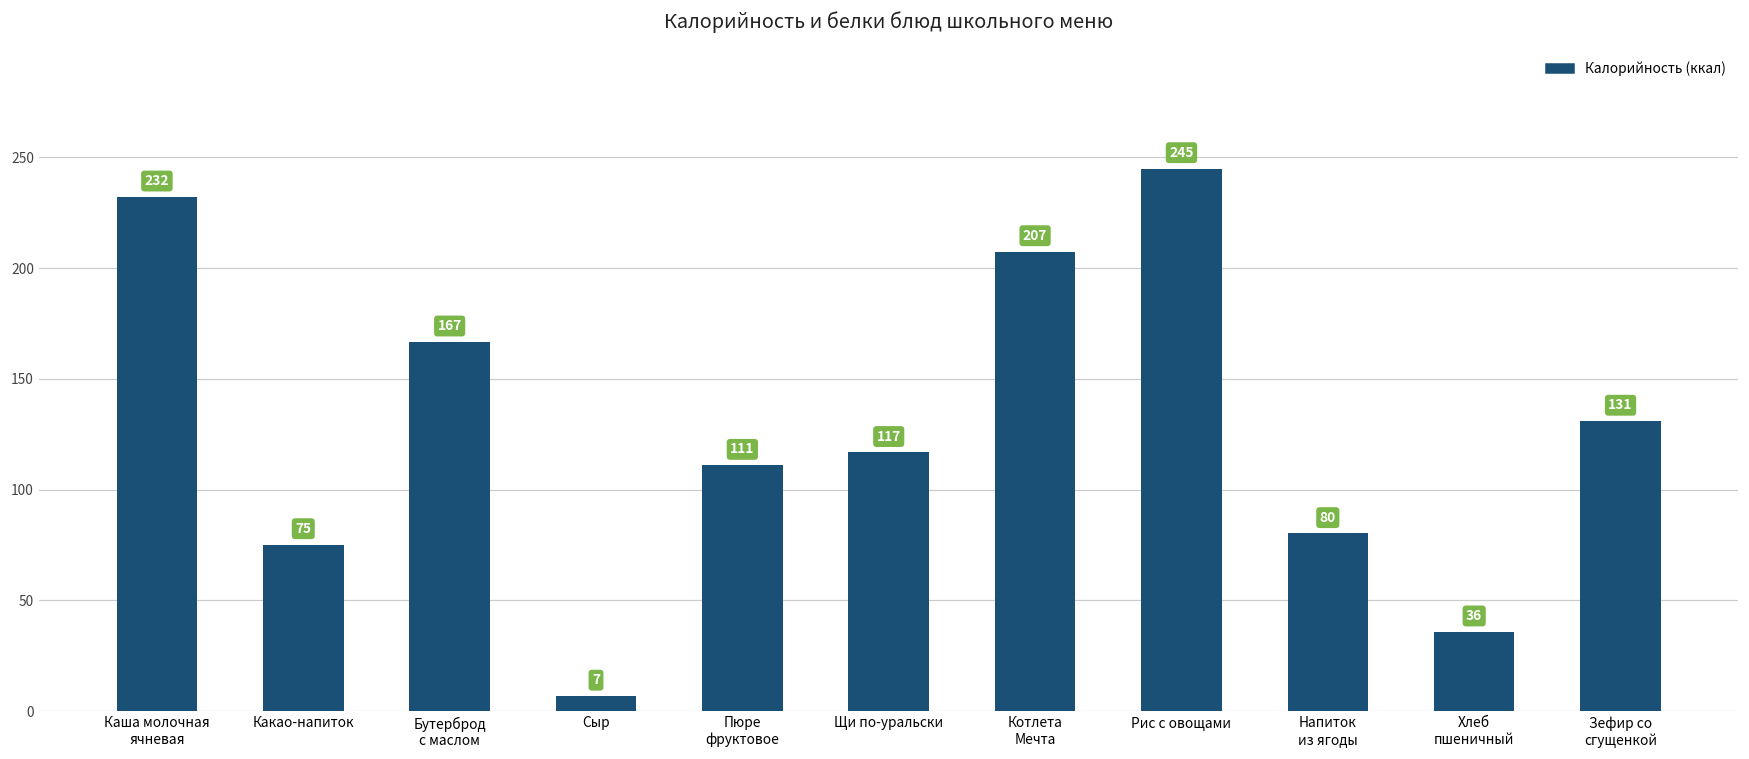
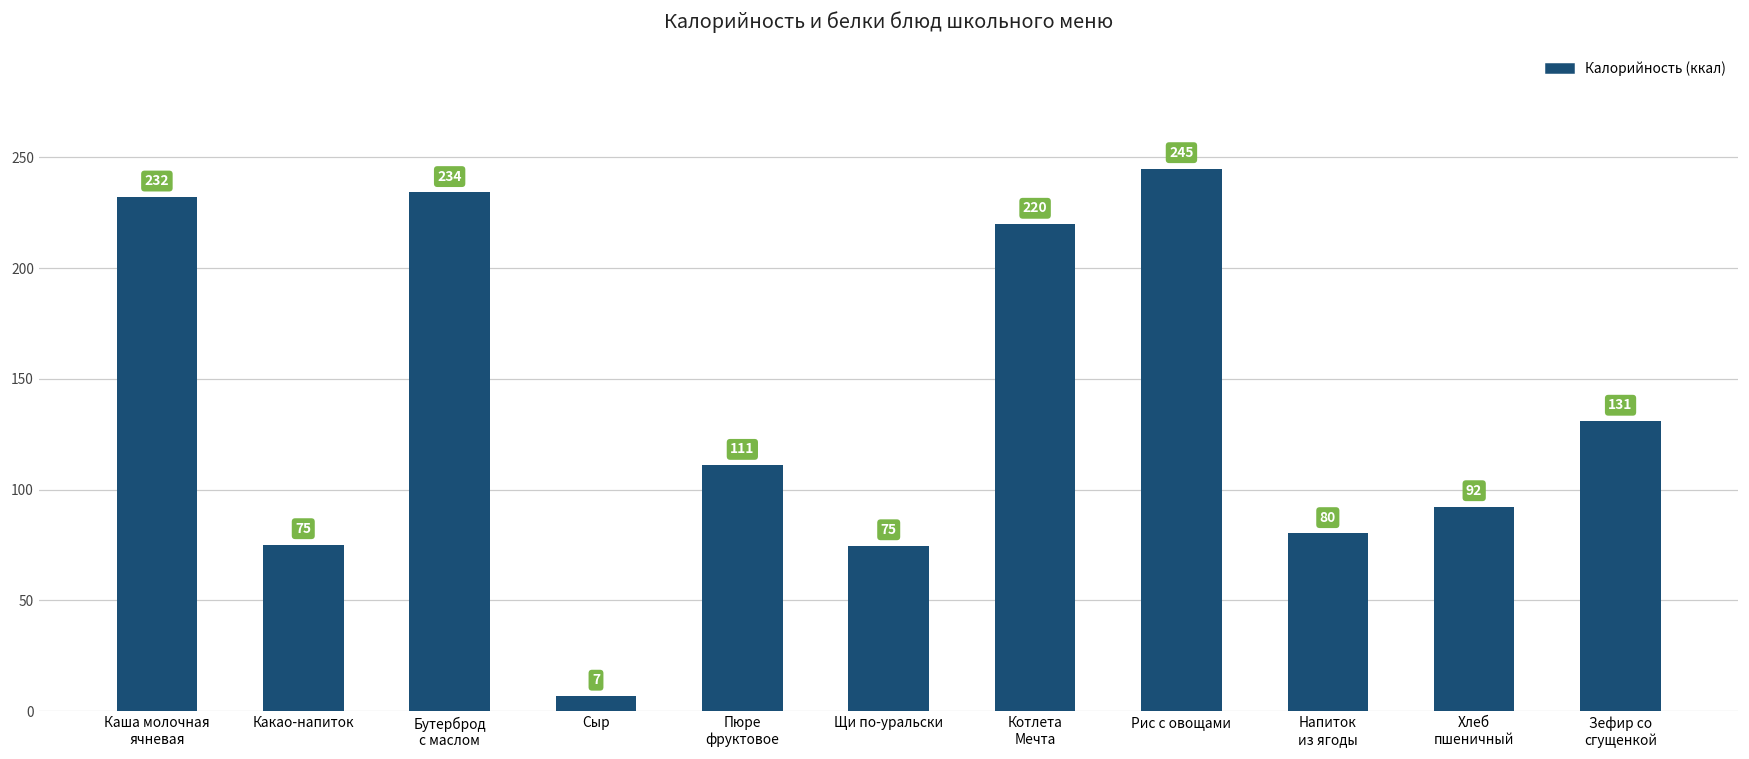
Бутерброд с маслом: 167 -> 234
Щи по-уральски: 117 -> 75
Котлета Мечта: 207 -> 220
Хлеб пшеничный: 36 -> 92
